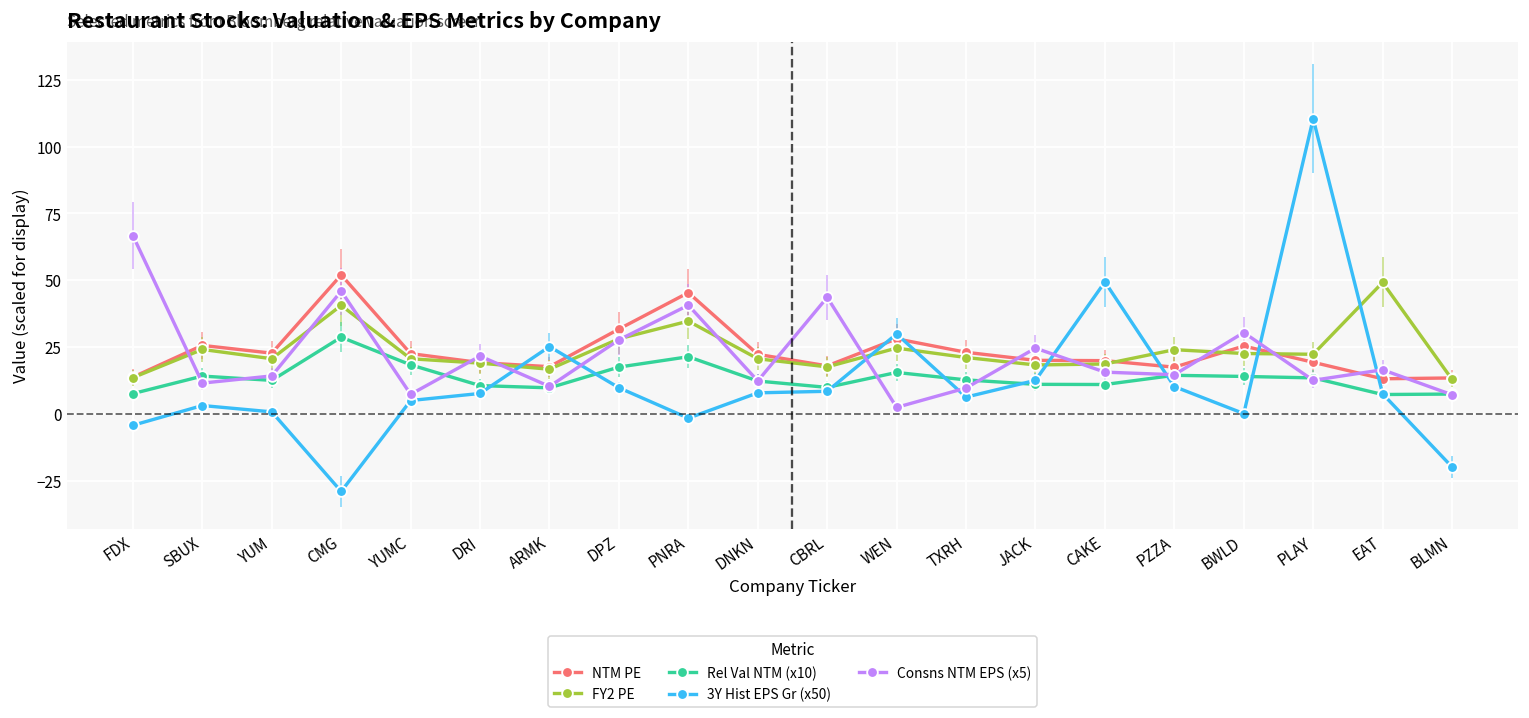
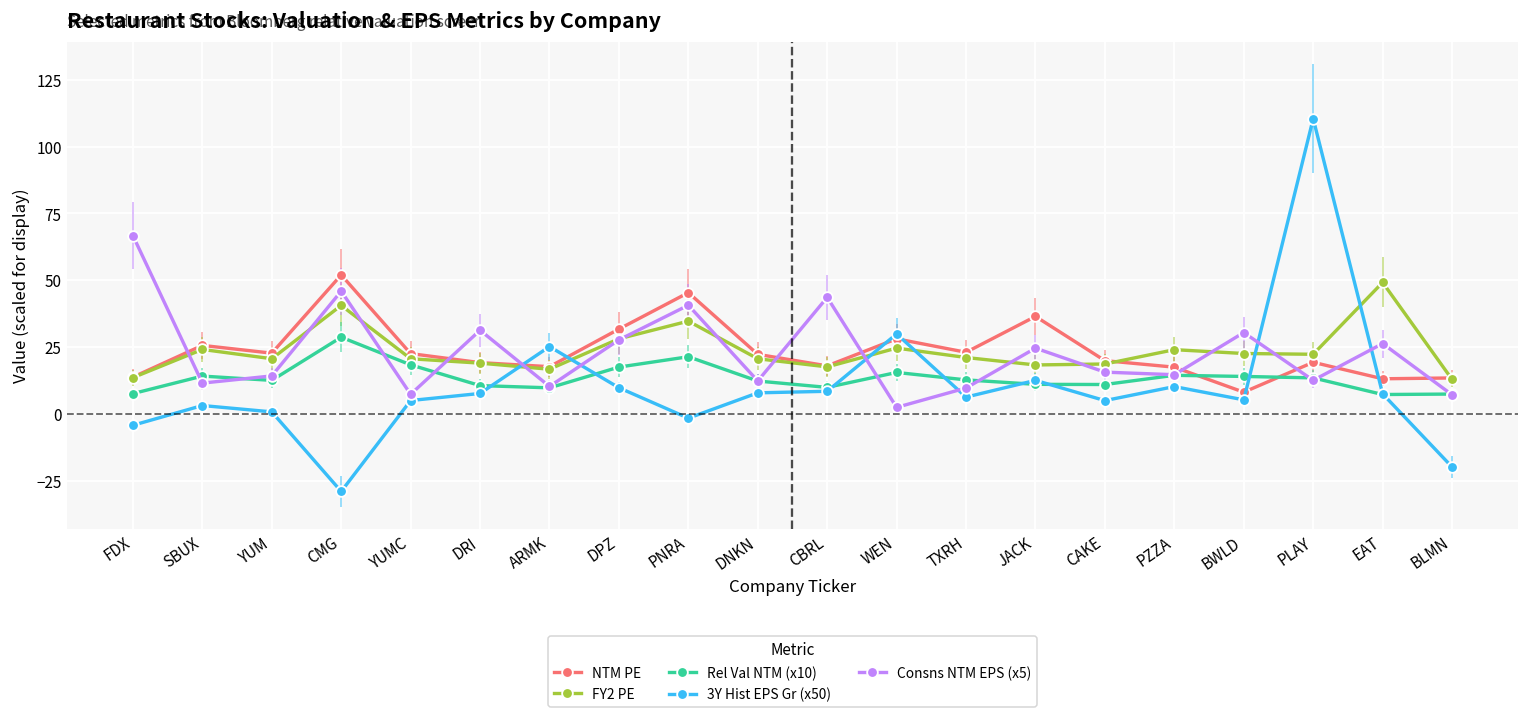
Consns NTM EPS (x5), DRI: 22 -> 31
NTM PE, JACK: 20 -> 36
3Y Hist EPS Gr (x50), CAKE: 49 -> 5
NTM PE, BWLD: 25 -> 8
3Y Hist EPS Gr (x50), BWLD: 0 -> 5
Consns NTM EPS (x5), EAT: 17 -> 26
